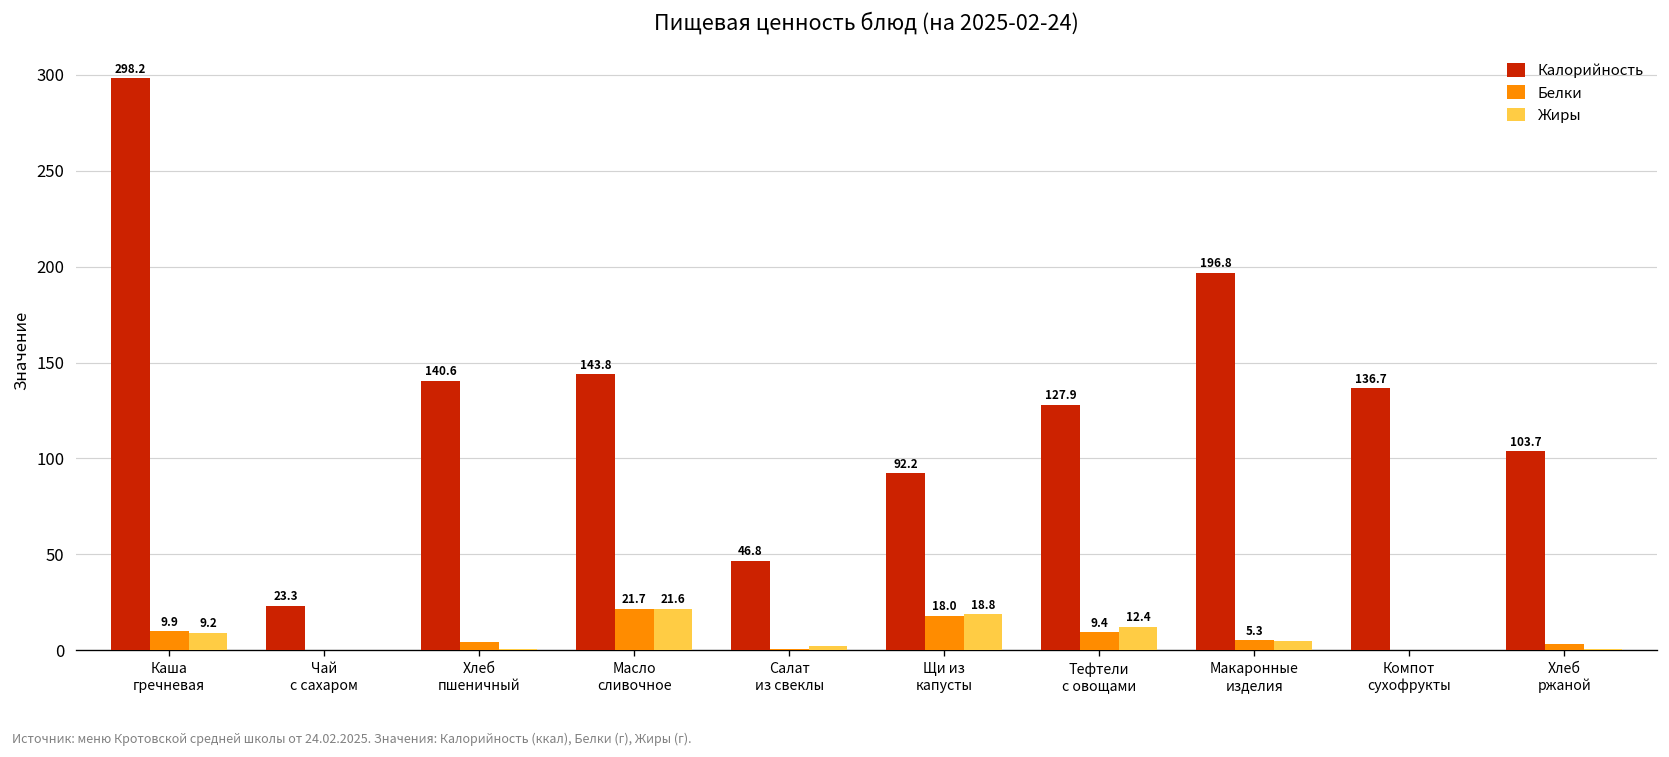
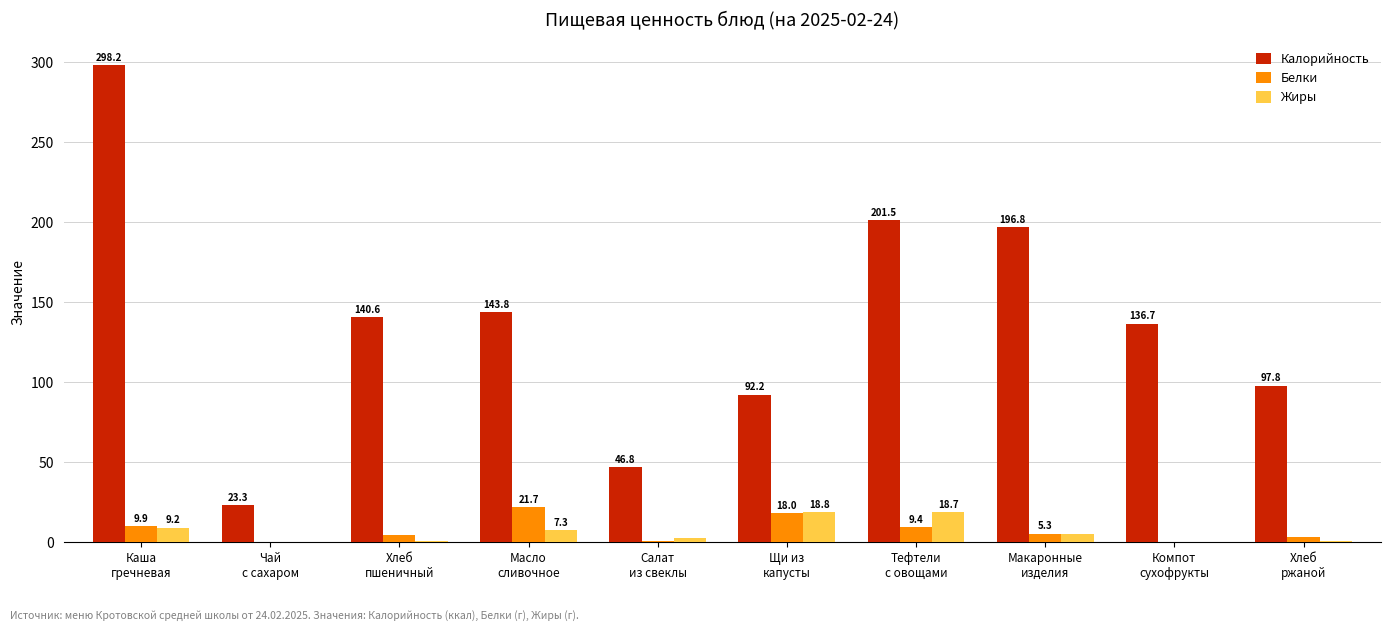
Жиры, Масло сливочное: 21.6 -> 7.3
Калорийность, Тефтели с овощами: 127.9 -> 201.5
Жиры, Тефтели с овощами: 12.4 -> 18.7
Калорийность, Хлеб ржаной: 103.7 -> 97.8
